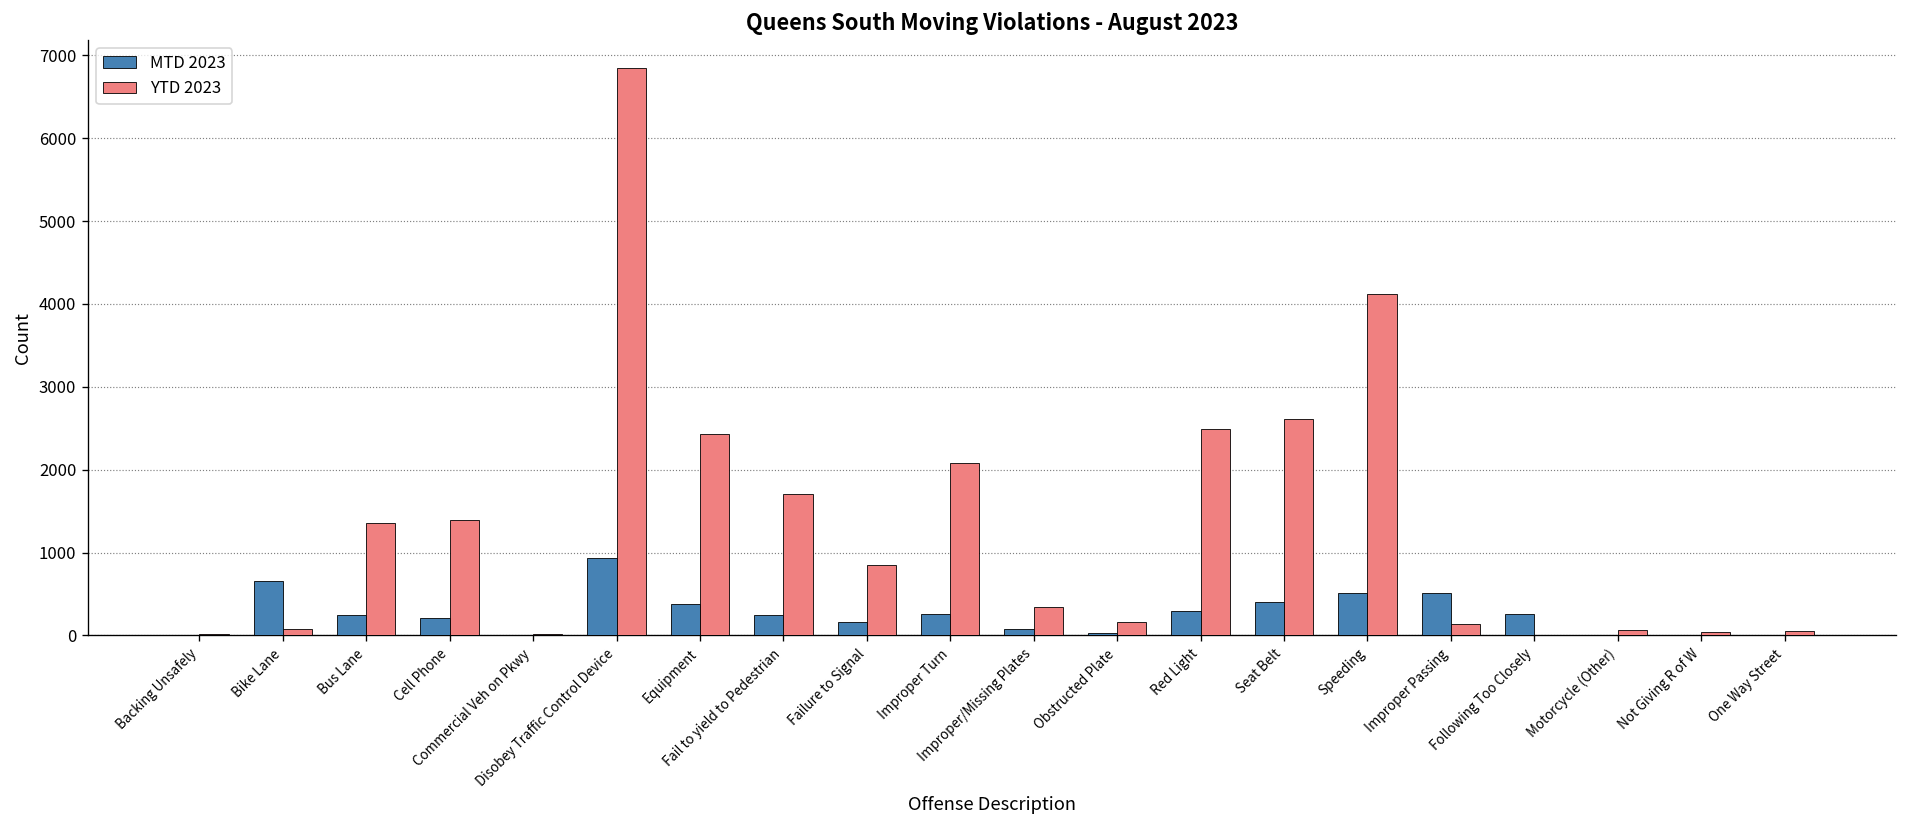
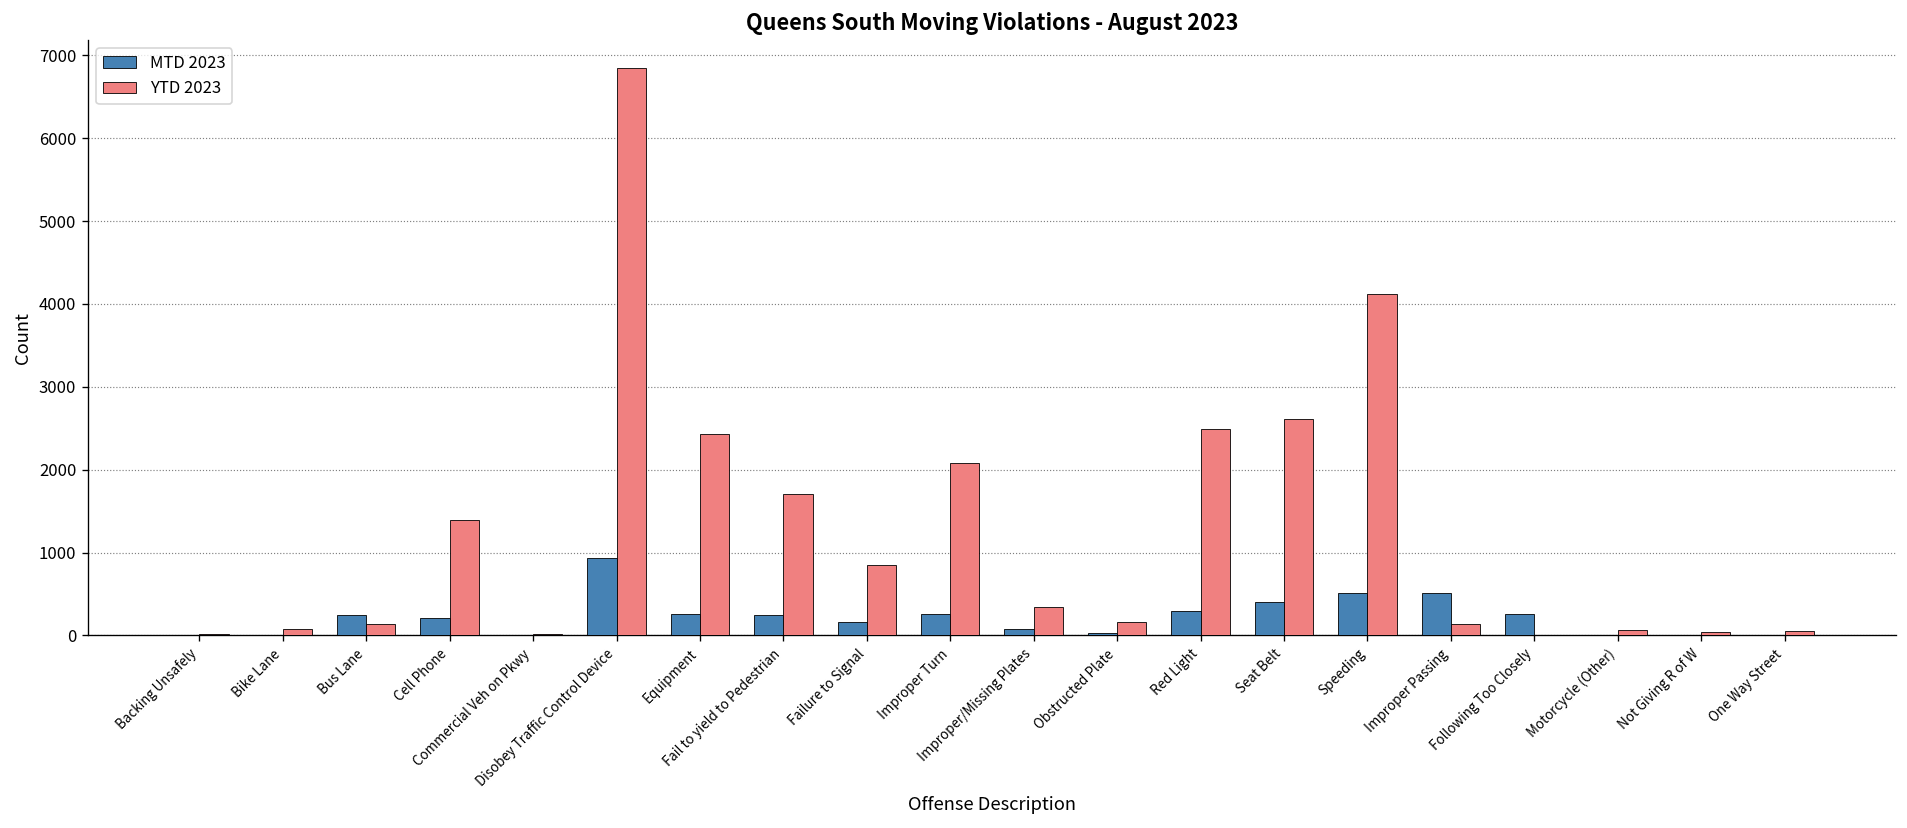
MTD 2023, Bike Lane: 700 -> 0
YTD 2023, Bus Lane: 1400 -> 100
MTD 2023, Equipment: 400 -> 300
